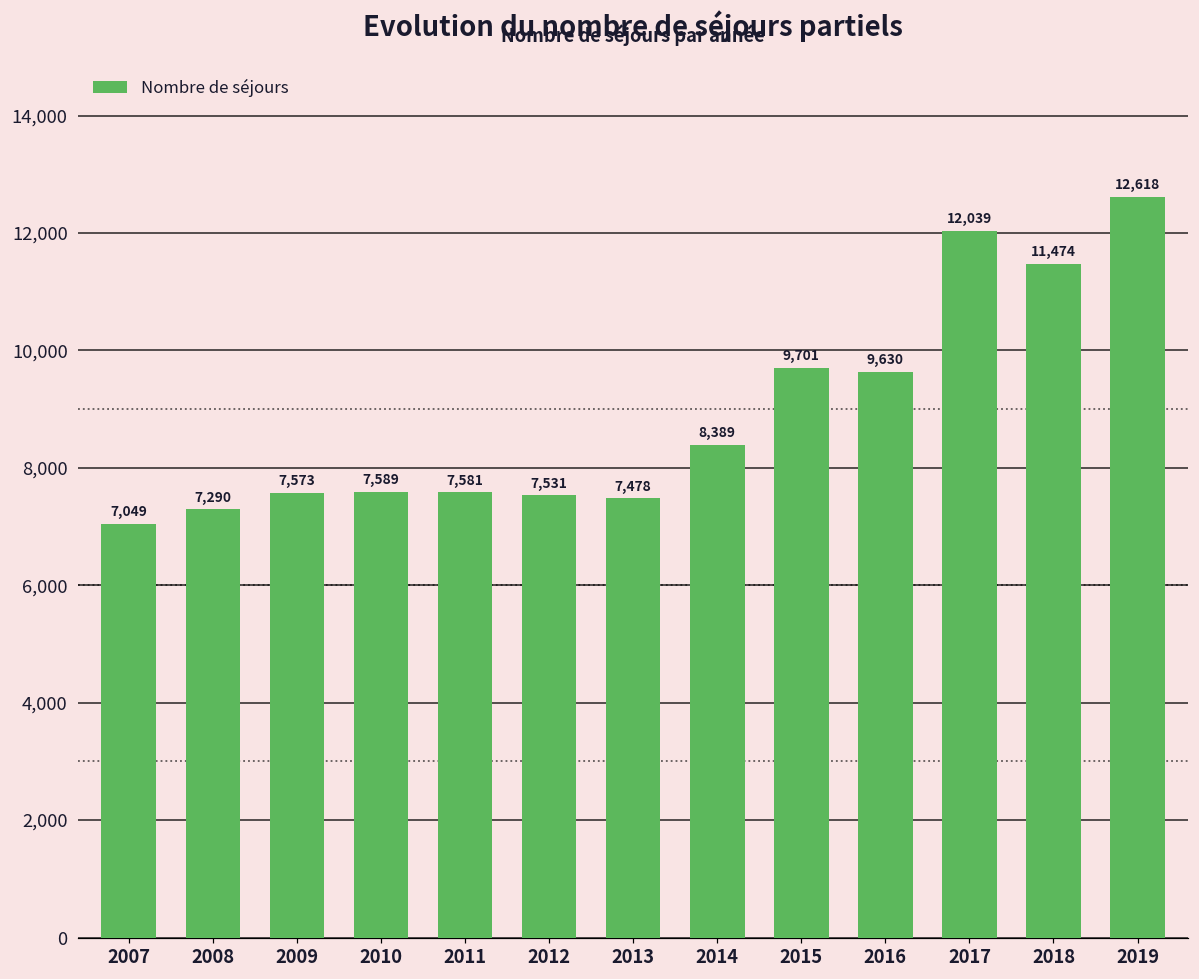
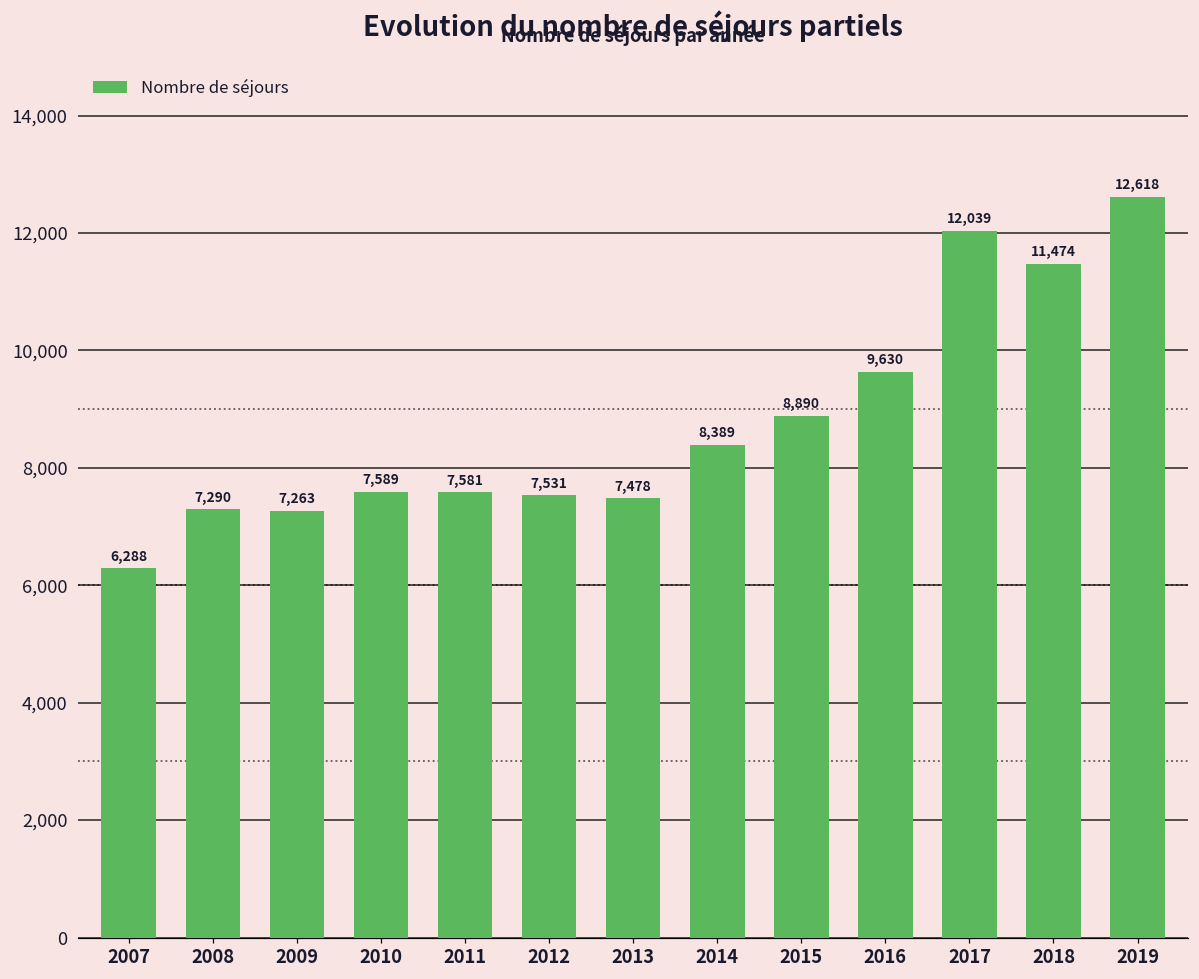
2007: 7,049 -> 6,288
2009: 7,573 -> 7,263
2015: 9,701 -> 8,890
